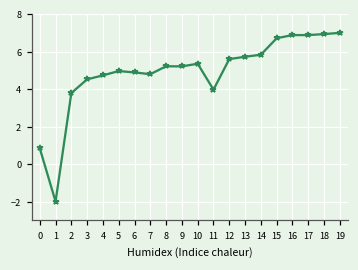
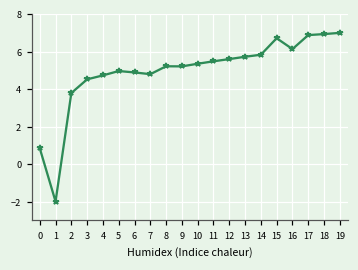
11: 4.0 -> 5.5
16: 6.9 -> 6.1
